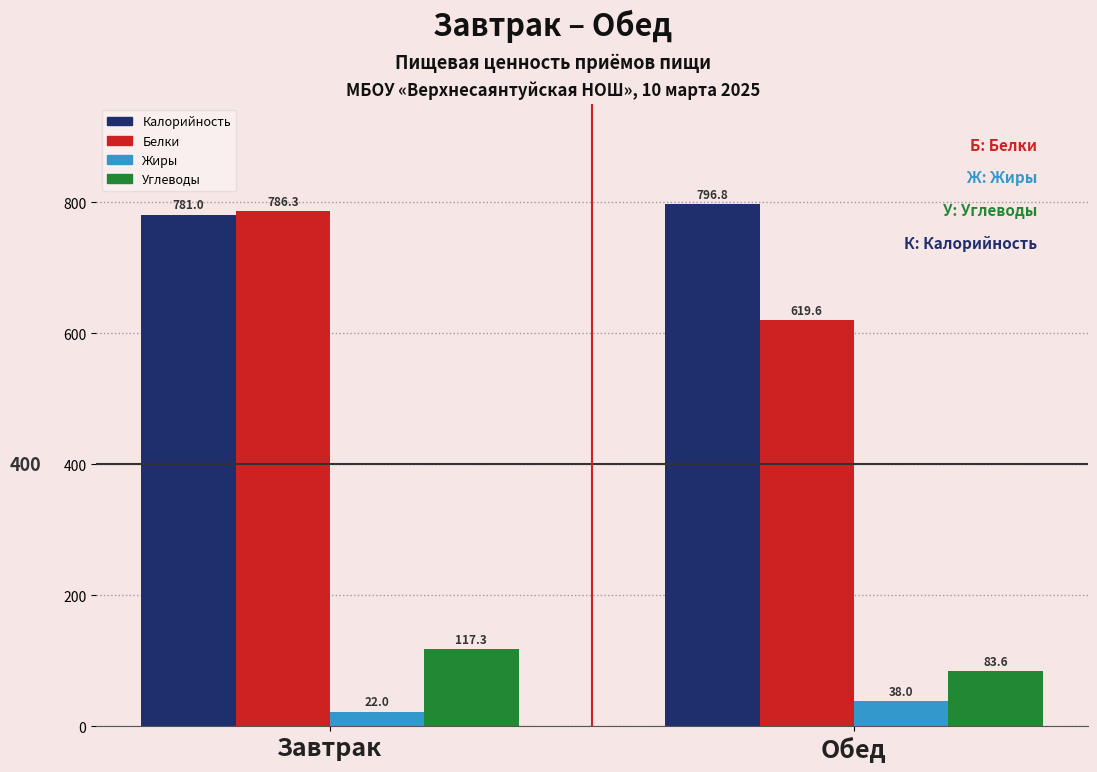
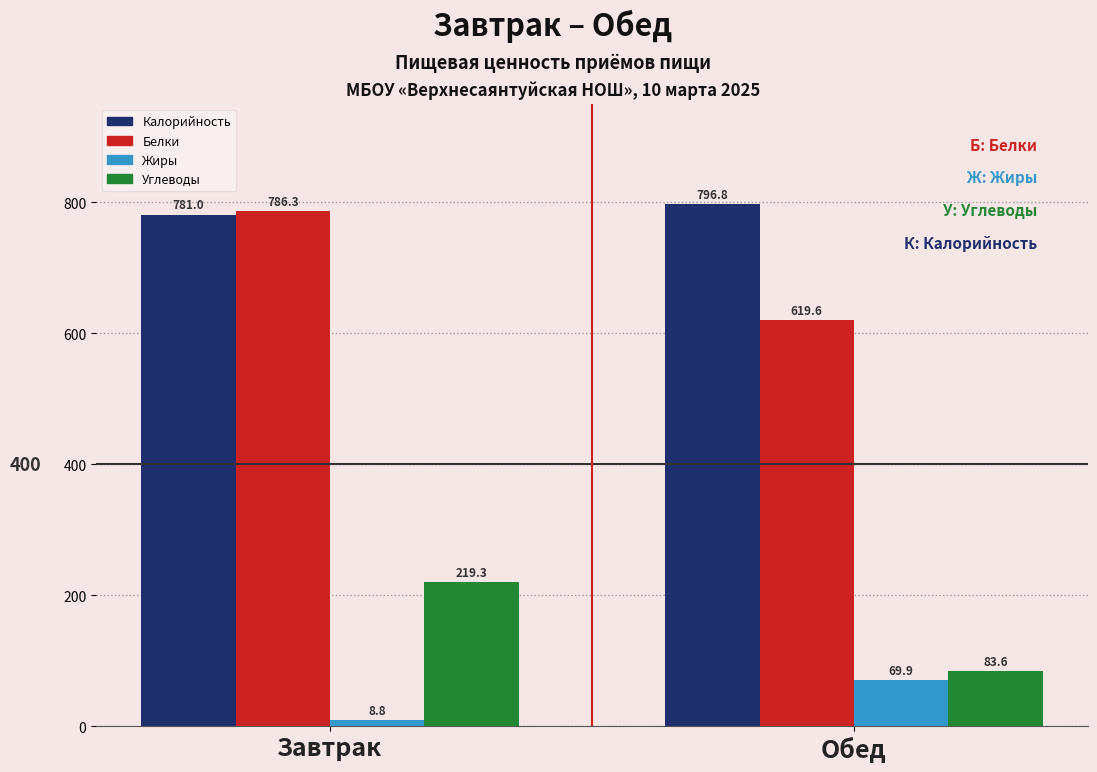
Жиры, Завтрак: 22.0 -> 8.8
Углеводы, Завтрак: 117.3 -> 219.3
Жиры, Обед: 38.0 -> 69.9
